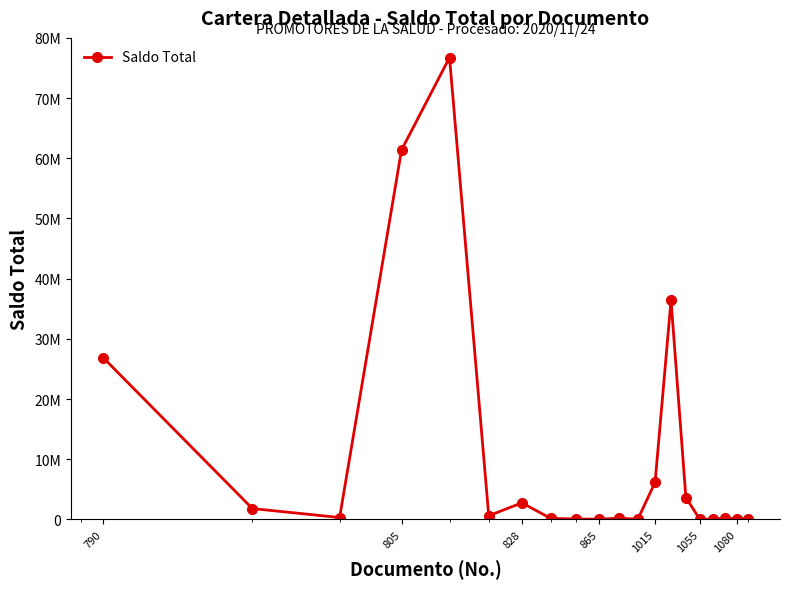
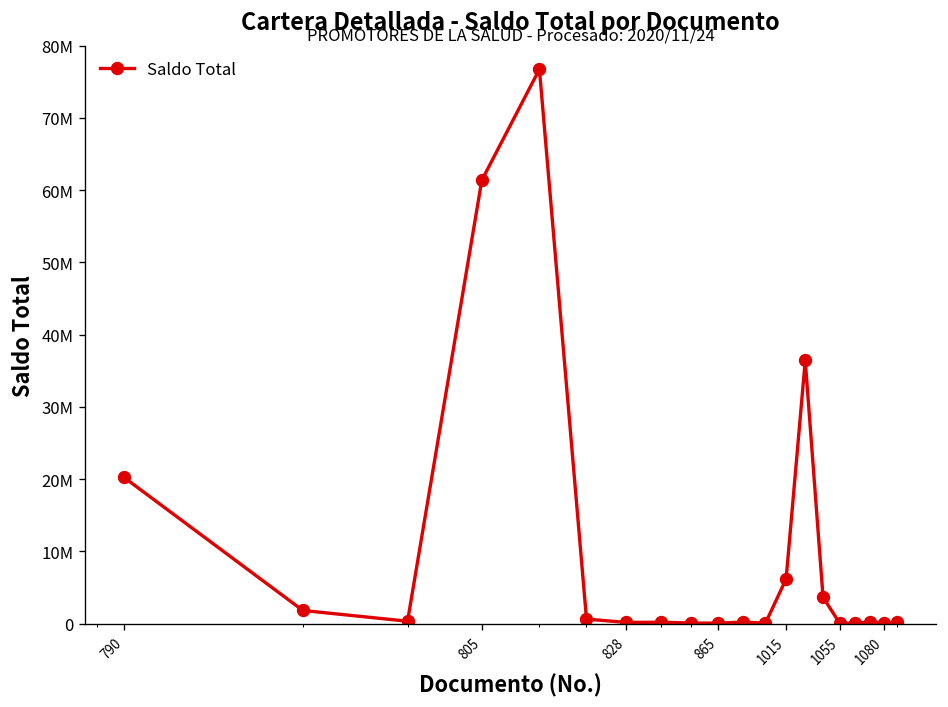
790: 27000000 -> 20000000
828: 3000000 -> 0
